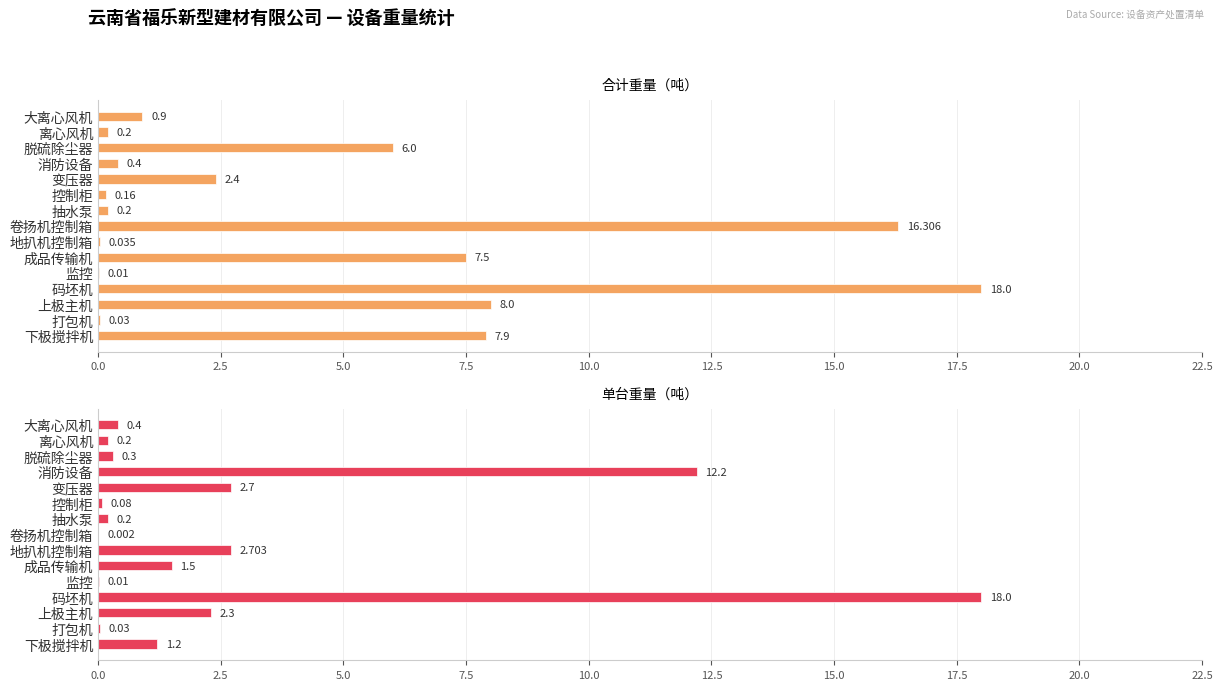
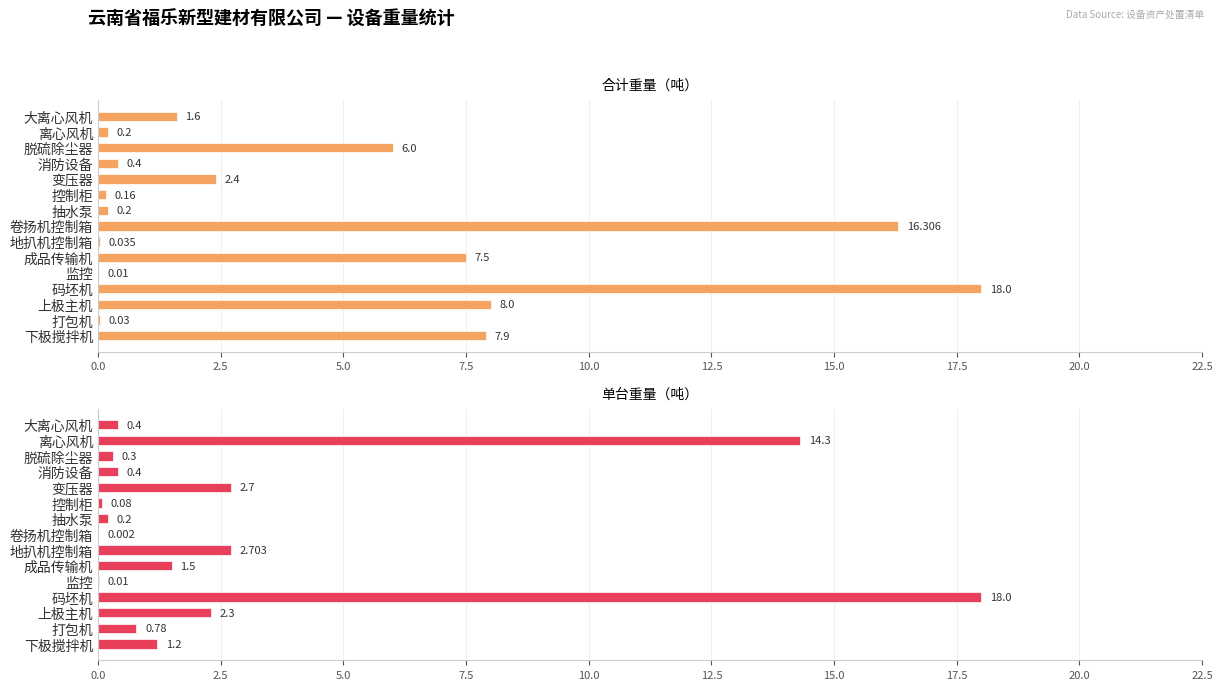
合计重量（吨）, 大离心风机: 0.9 -> 1.6
单台重量（吨）, 离心风机: 0.2 -> 14.3
单台重量（吨）, 消防设备: 12.2 -> 0.4
单台重量（吨）, 打包机: 0.03 -> 0.78
